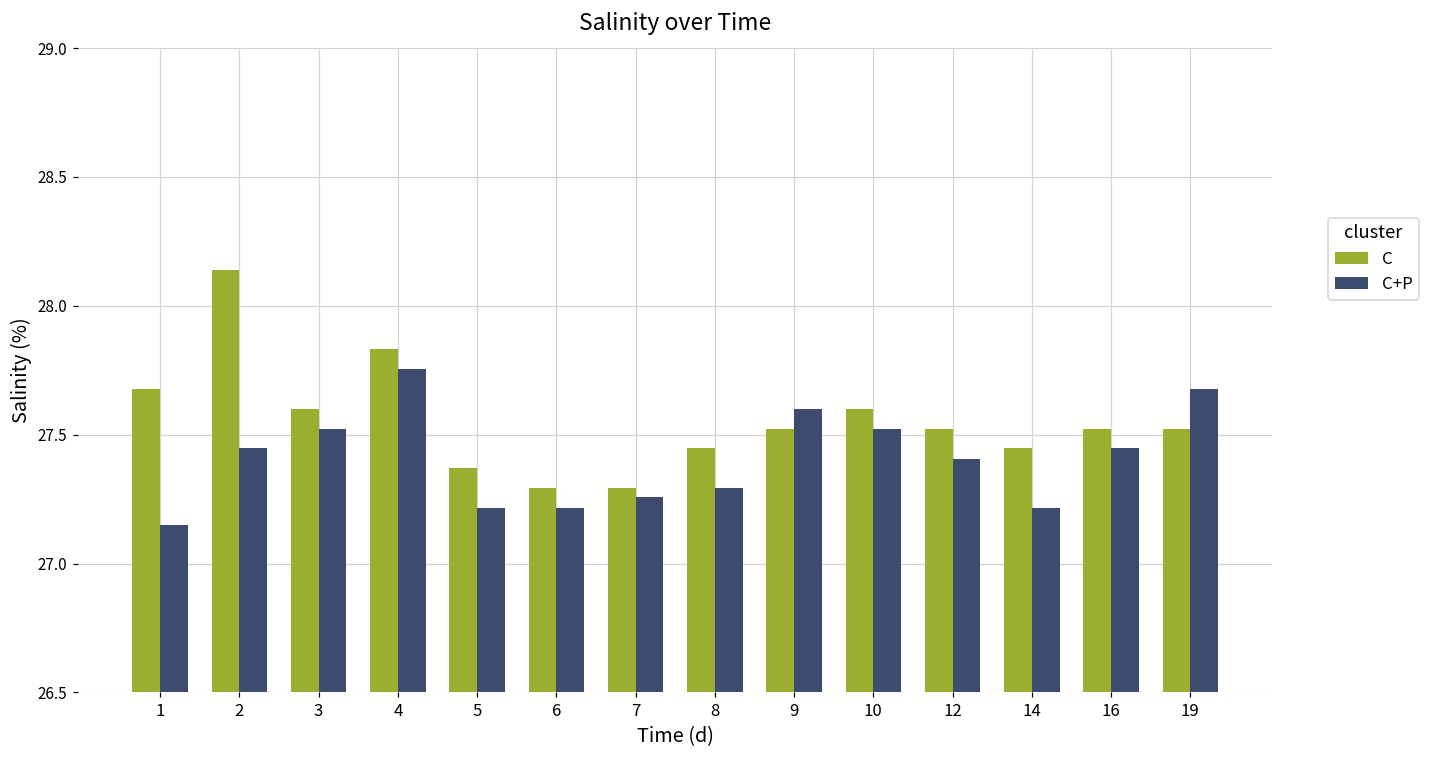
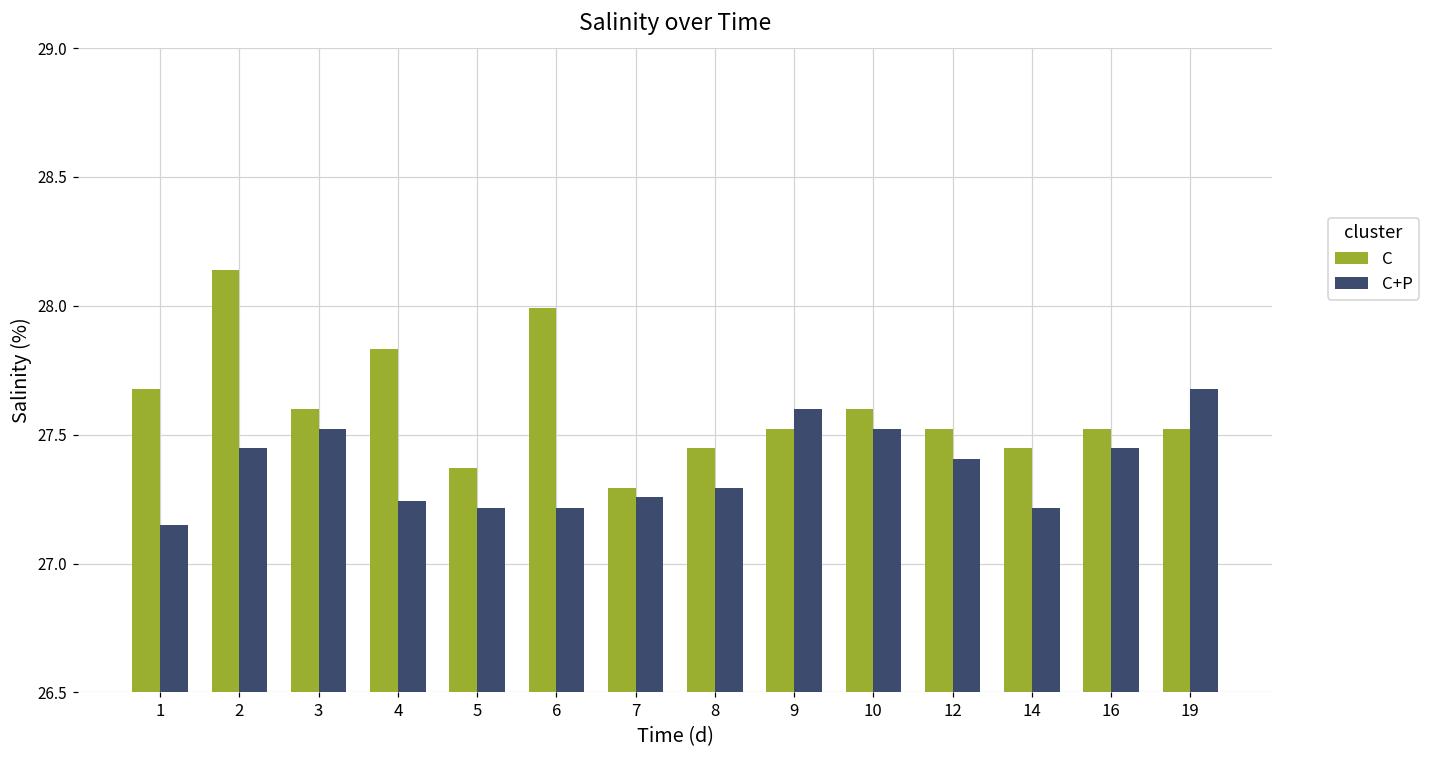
C+P, 4: 27.75 -> 27.24
C, 6: 27.29 -> 27.99
